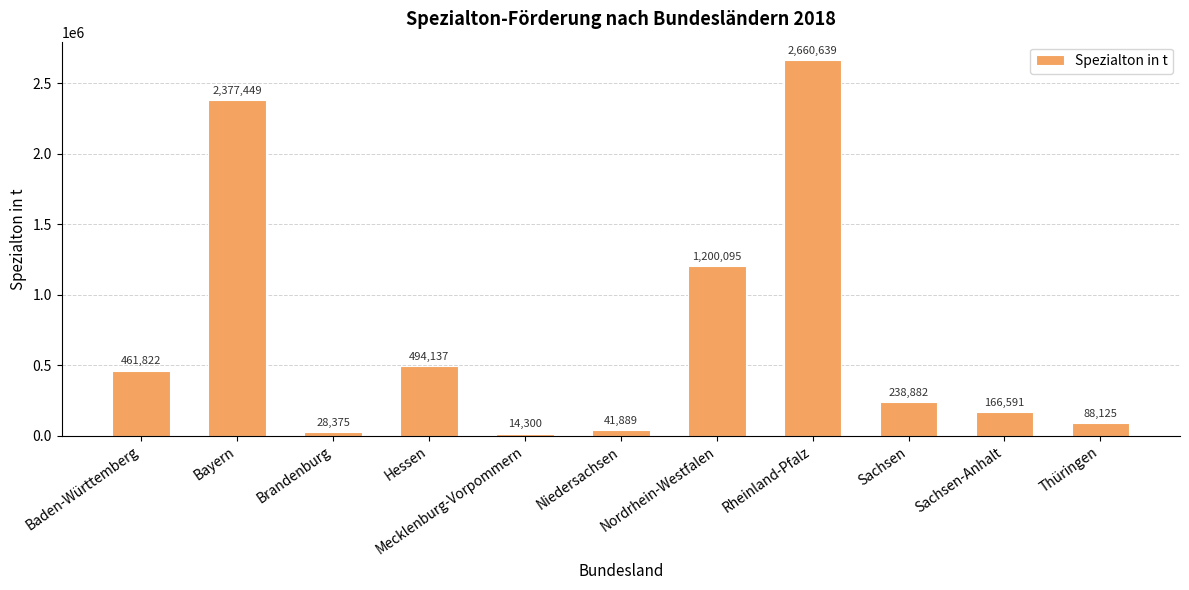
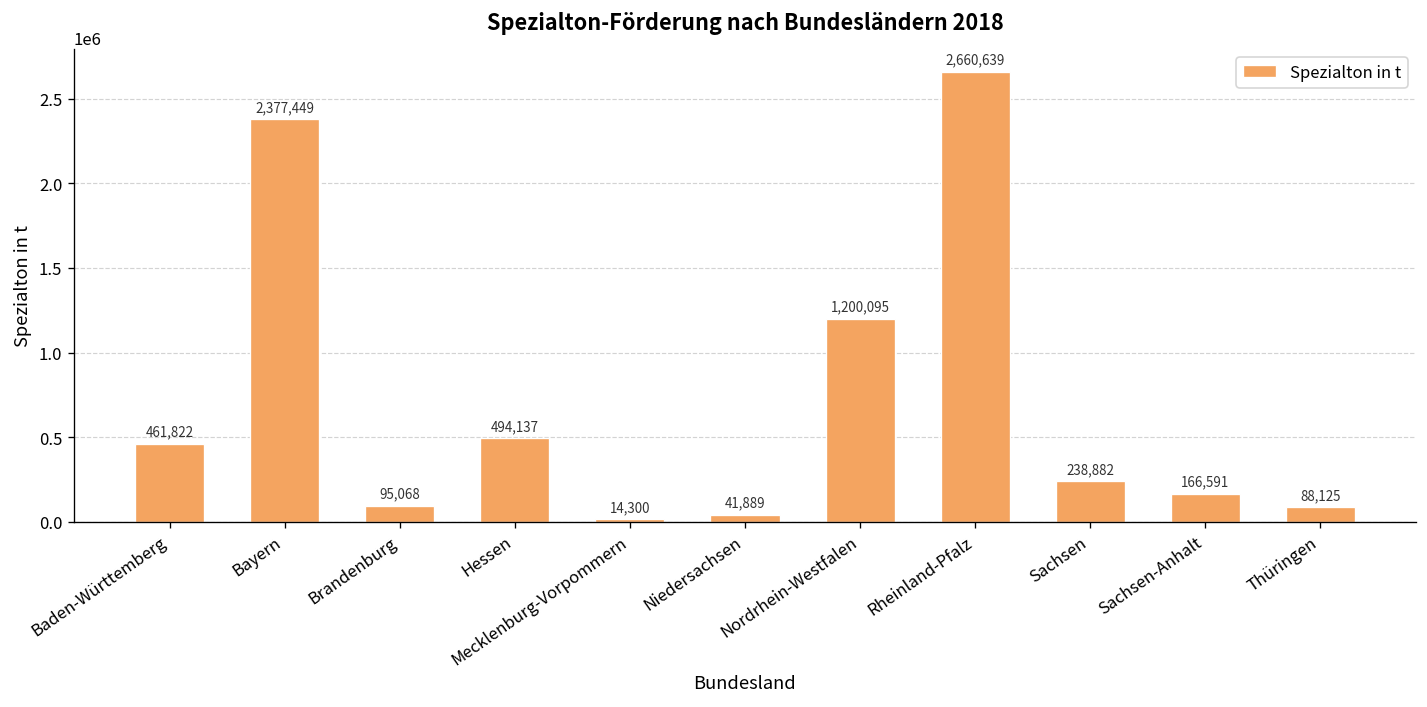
Brandenburg: 28,375 -> 95,068
